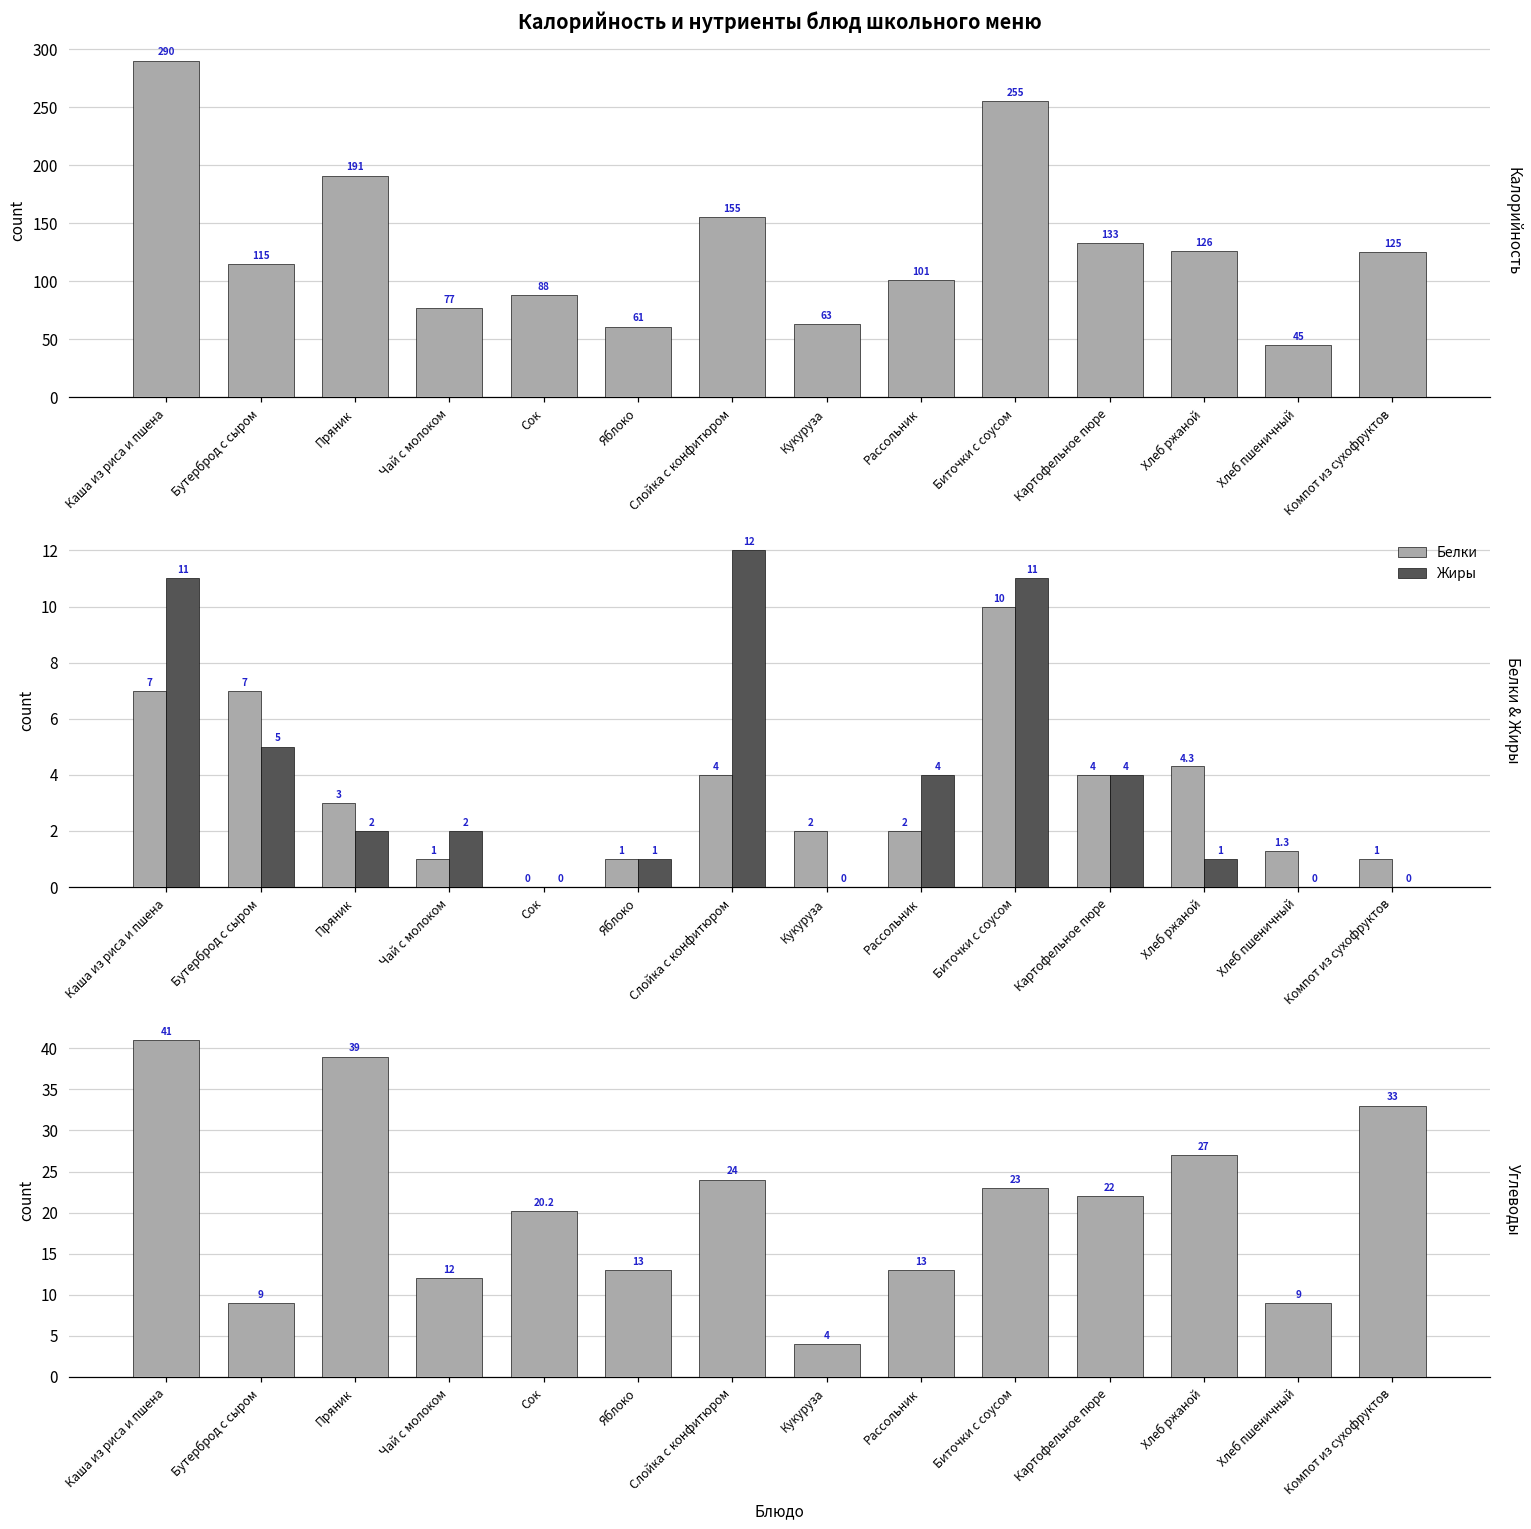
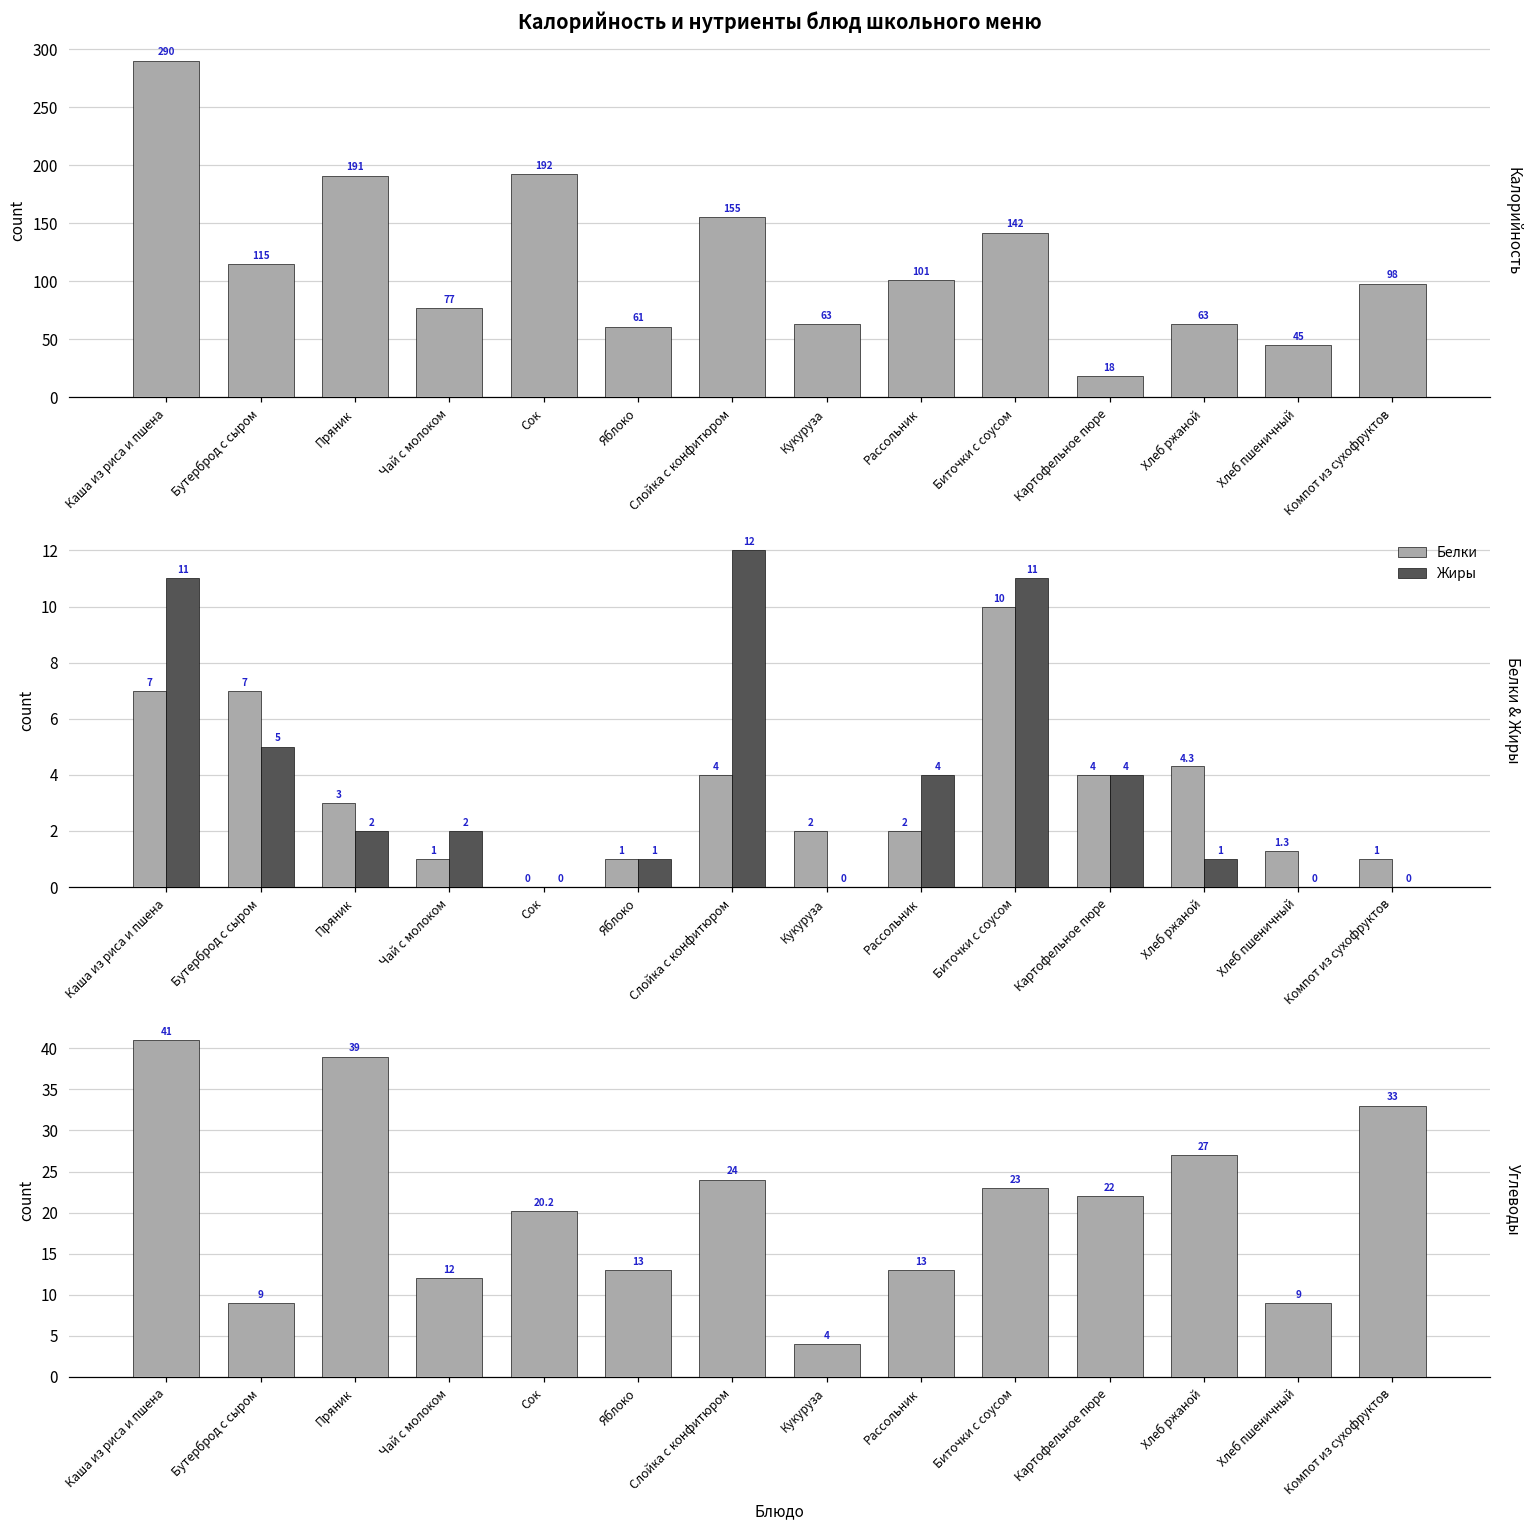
Калорийность и нутриенты блюд школьного меню, Сок: 88 -> 192
Калорийность и нутриенты блюд школьного меню, Биточки с соусом: 255 -> 142
Калорийность и нутриенты блюд школьного меню, Картофельное пюре: 133 -> 18
Калорийность и нутриенты блюд школьного меню, Хлеб ржаной: 126 -> 63
Калорийность и нутриенты блюд школьного меню, Компот из сухофруктов: 125 -> 98
